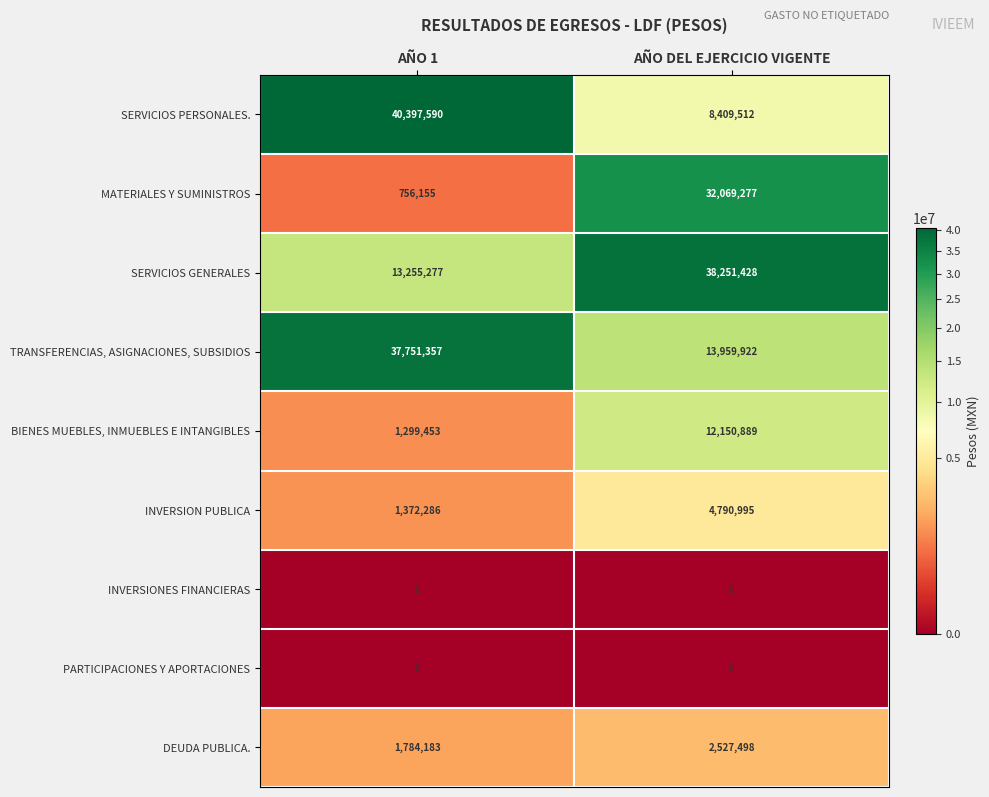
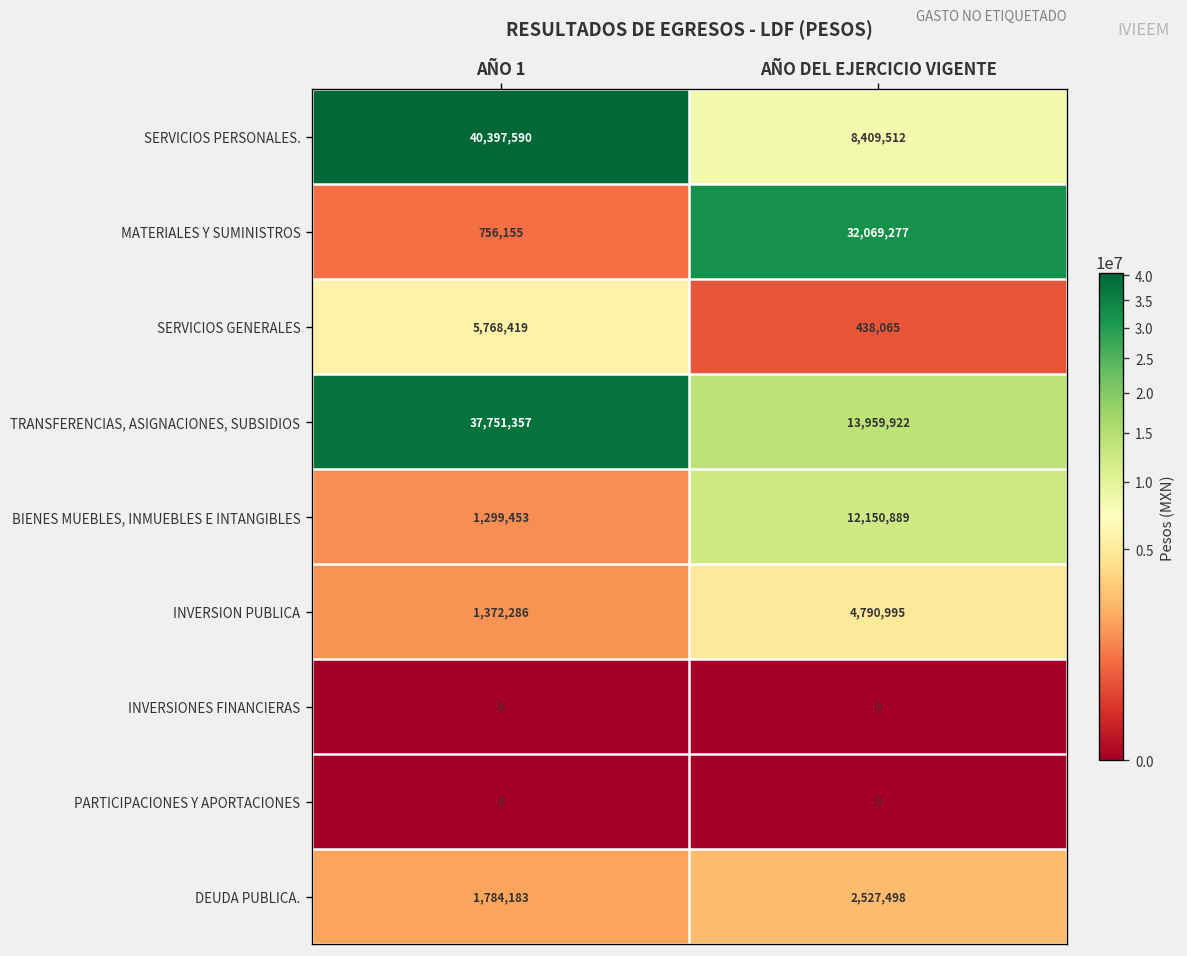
SERVICIOS GENERALES, AÑO 1: 13,255,277 -> 5,768,419
SERVICIOS GENERALES, AÑO DEL EJERCICIO VIGENTE: 38,251,428 -> 438,065
